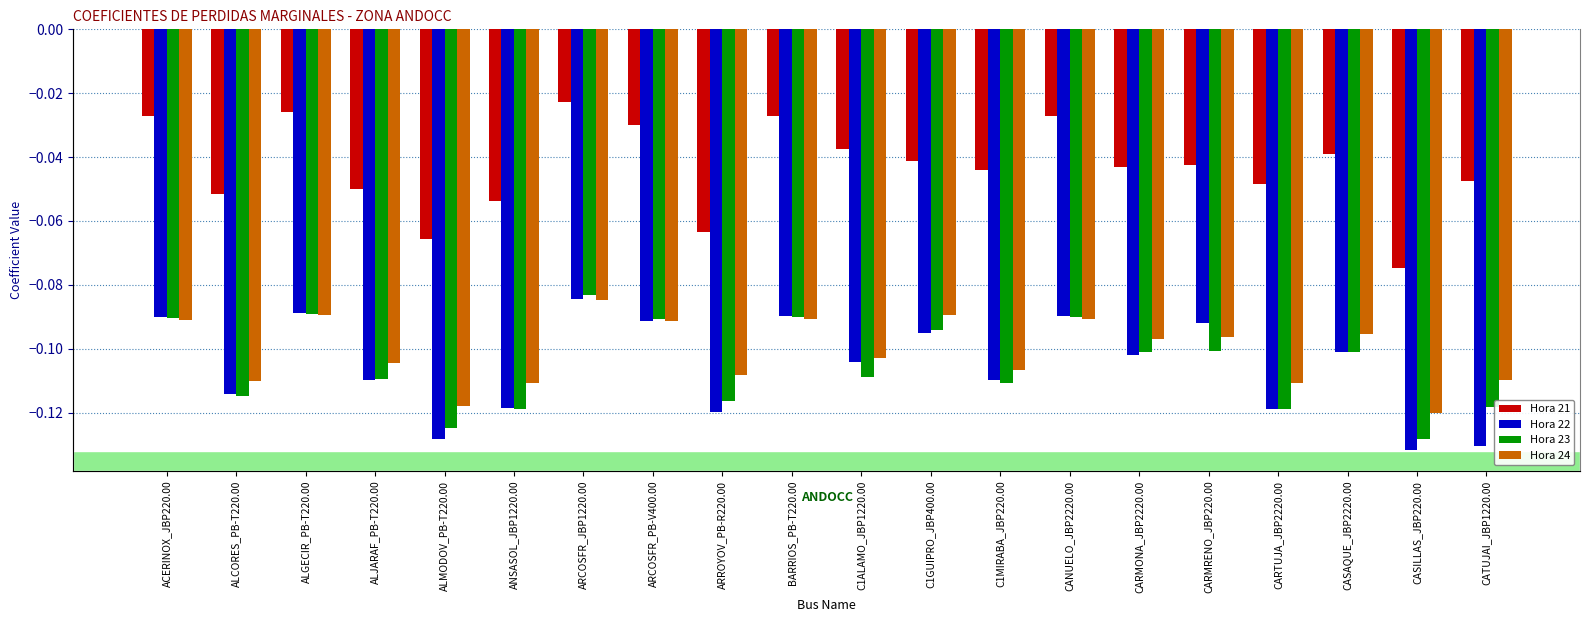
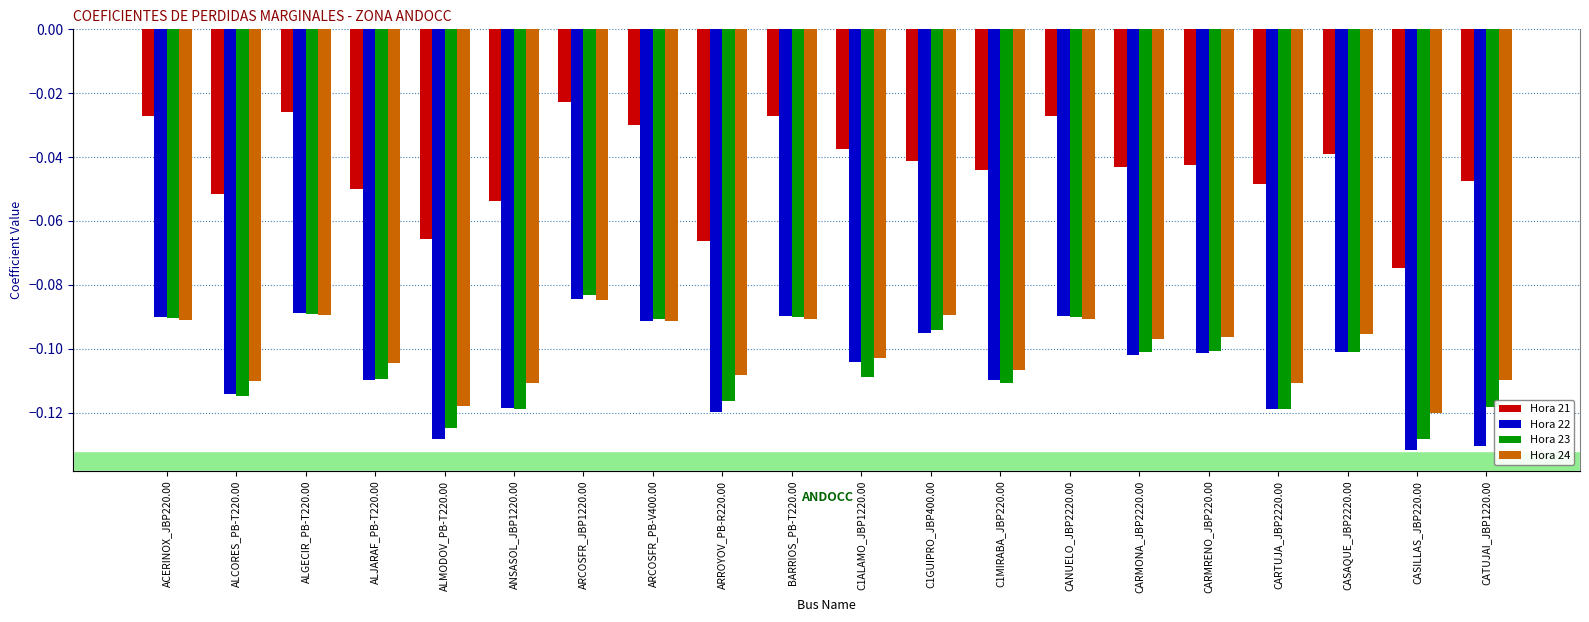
Hora 21, ARROYOV_PB-R220.00: -0.063 -> -0.066
Hora 22, CARMRENO_JBP220.00: -0.092 -> -0.101
